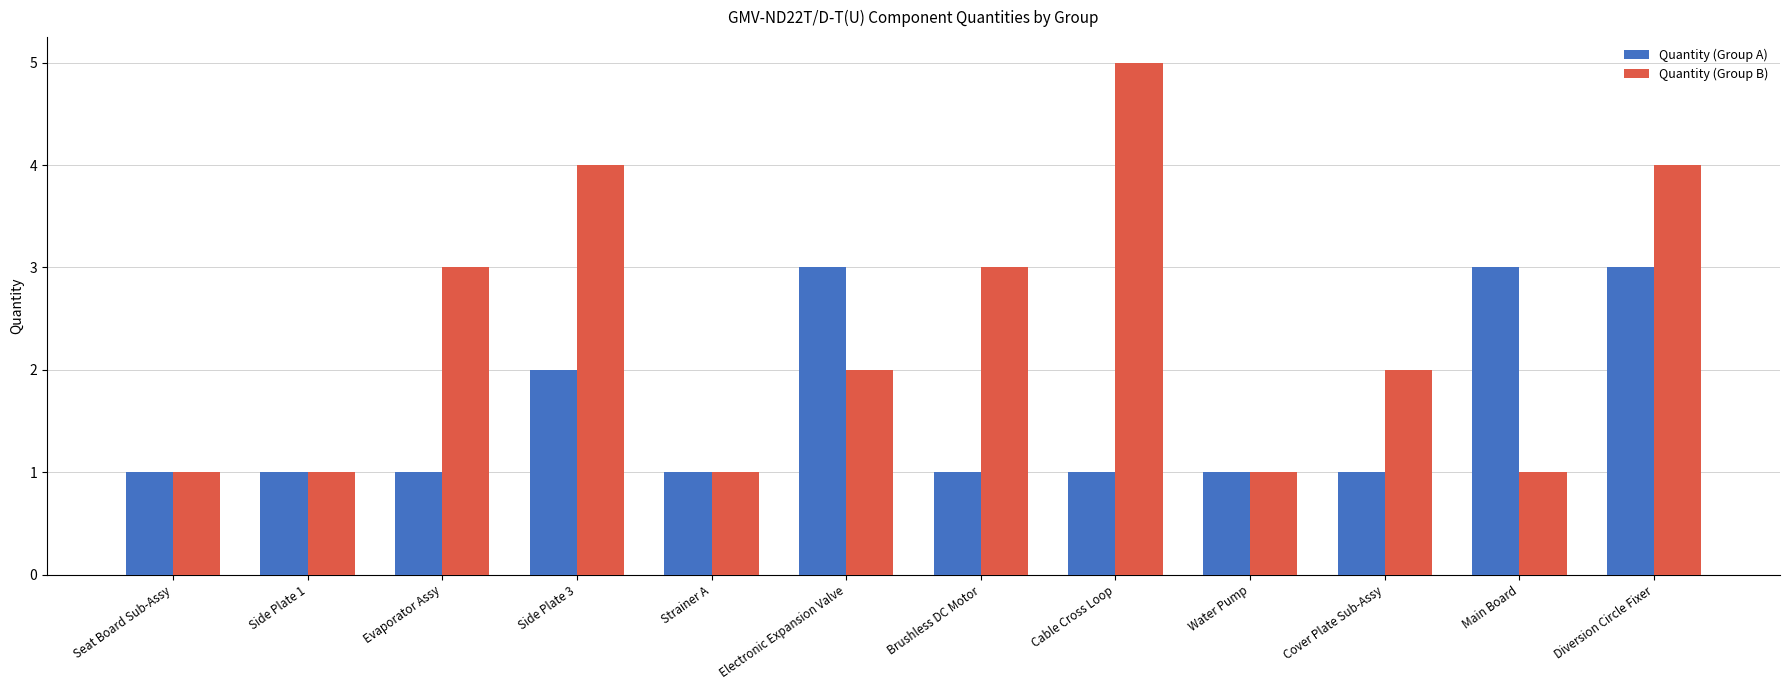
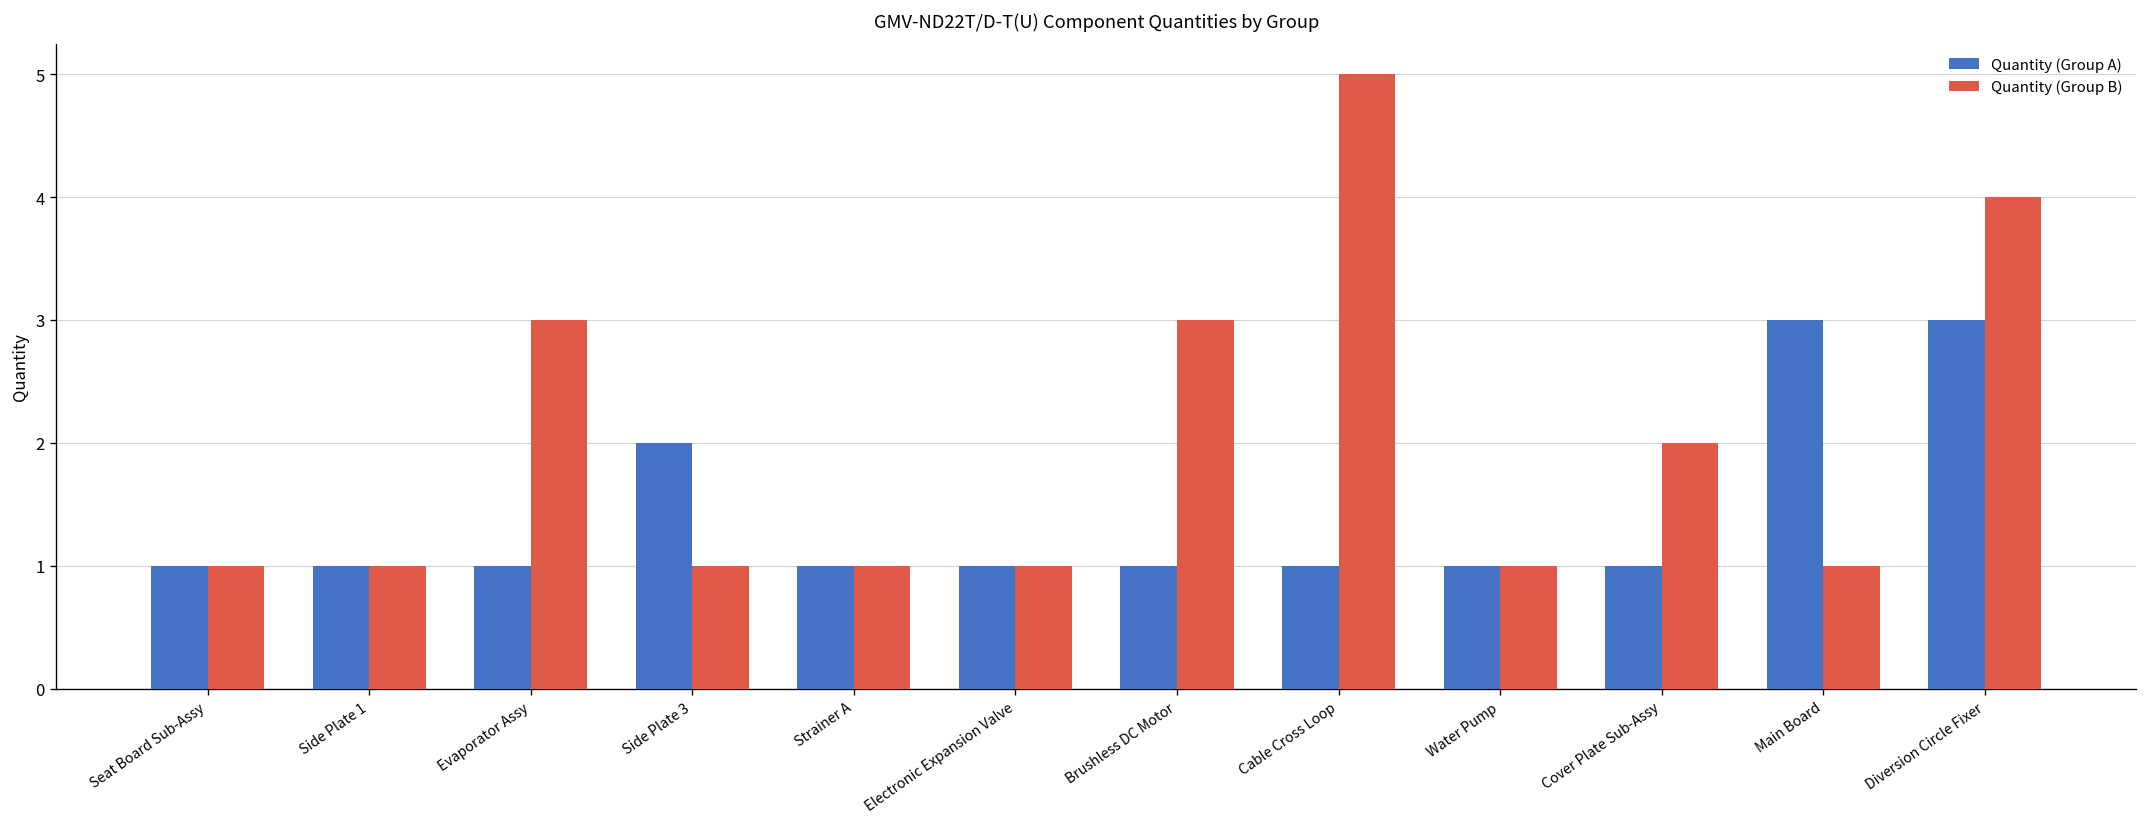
Quantity (Group B), Side Plate 3: 4 -> 1
Quantity (Group A), Electronic Expansion Valve: 3 -> 1
Quantity (Group B), Electronic Expansion Valve: 2 -> 1
